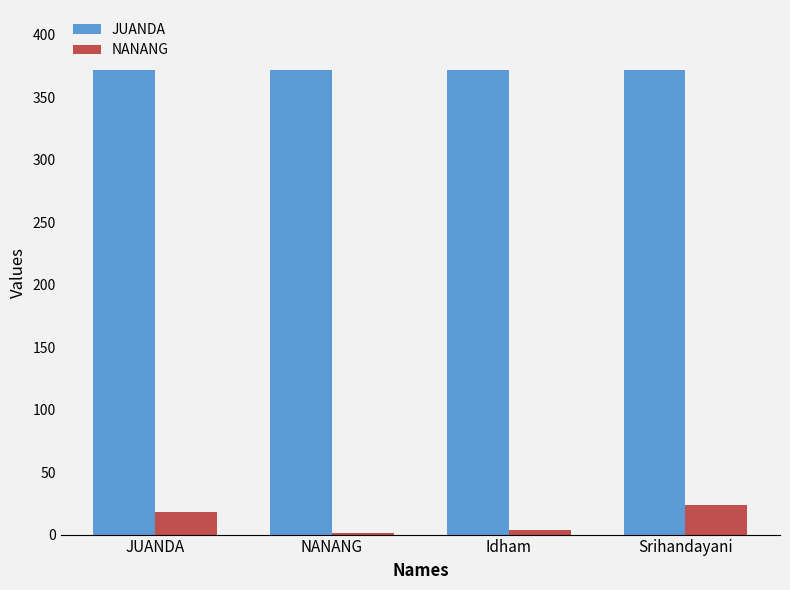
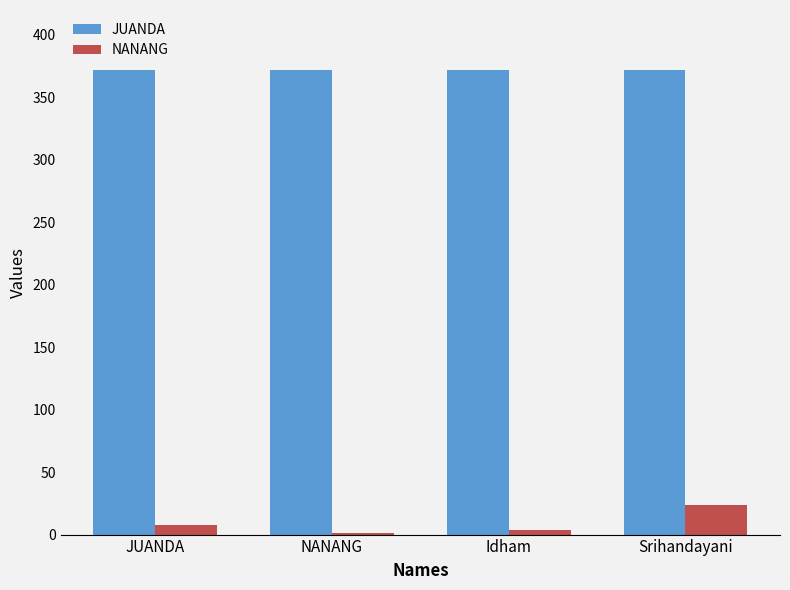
NANANG, JUANDA: 18 -> 8
